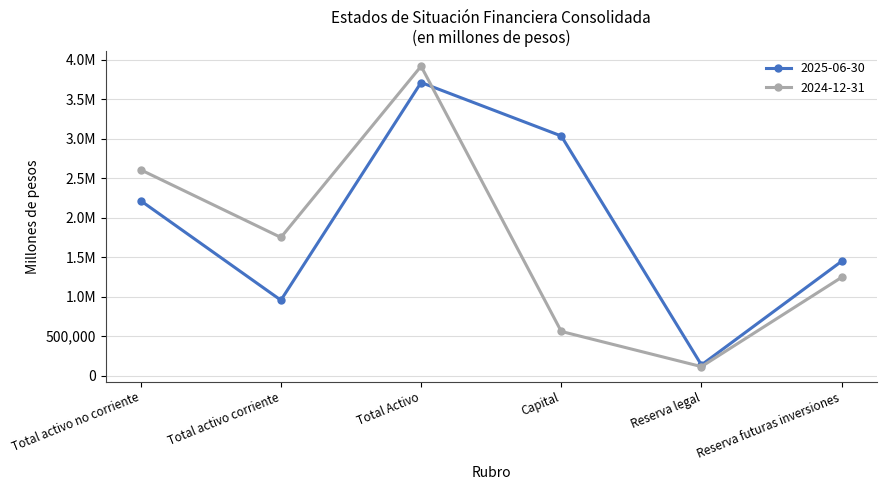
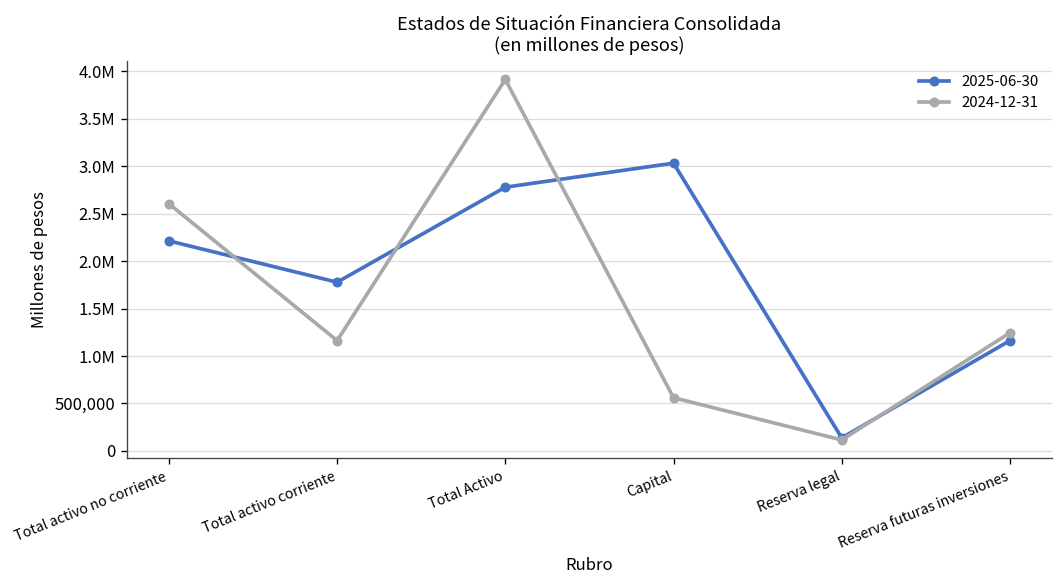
2025-06-30, Total activo corriente: 1,000,000 -> 1,800,000
2024-12-31, Total activo corriente: 1,700,000 -> 1,200,000
2025-06-30, Total Activo: 3,700,000 -> 2,800,000
2025-06-30, Reserva futuras inversiones: 1,400,000 -> 1,200,000
